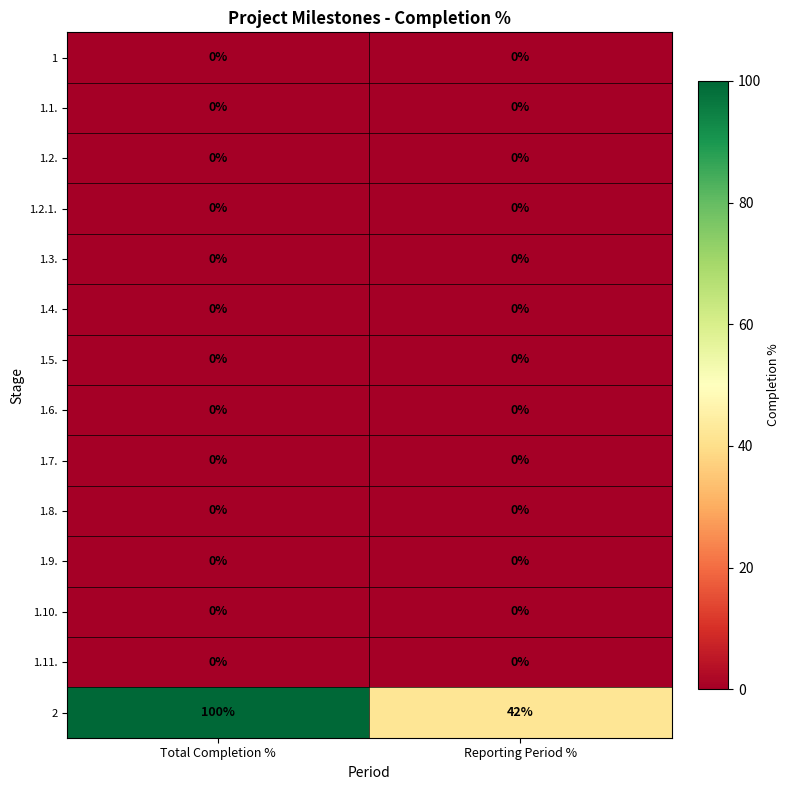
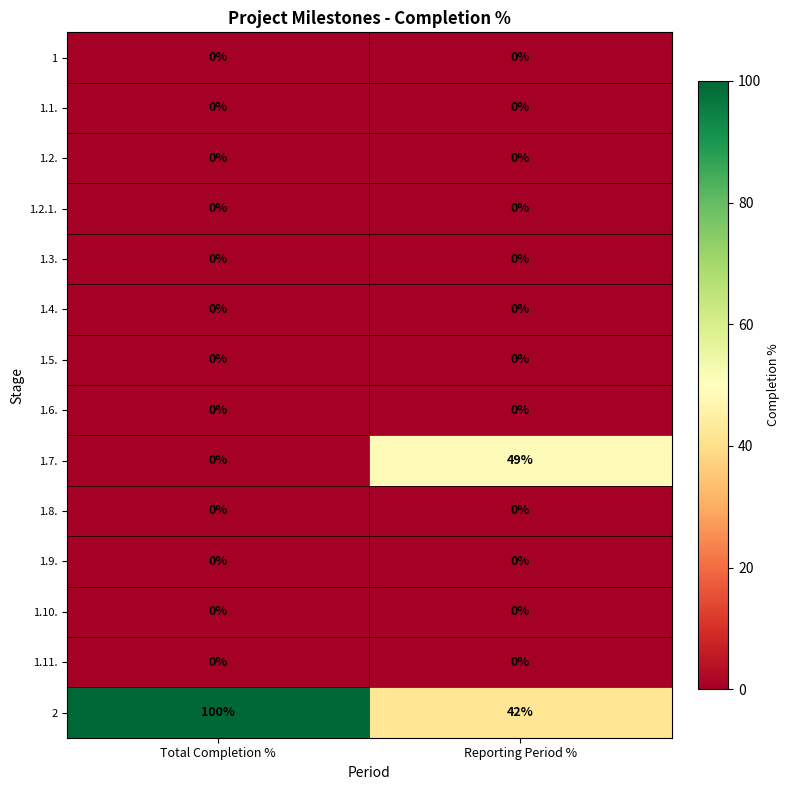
1.7., Reporting Period %: 0% -> 49%
